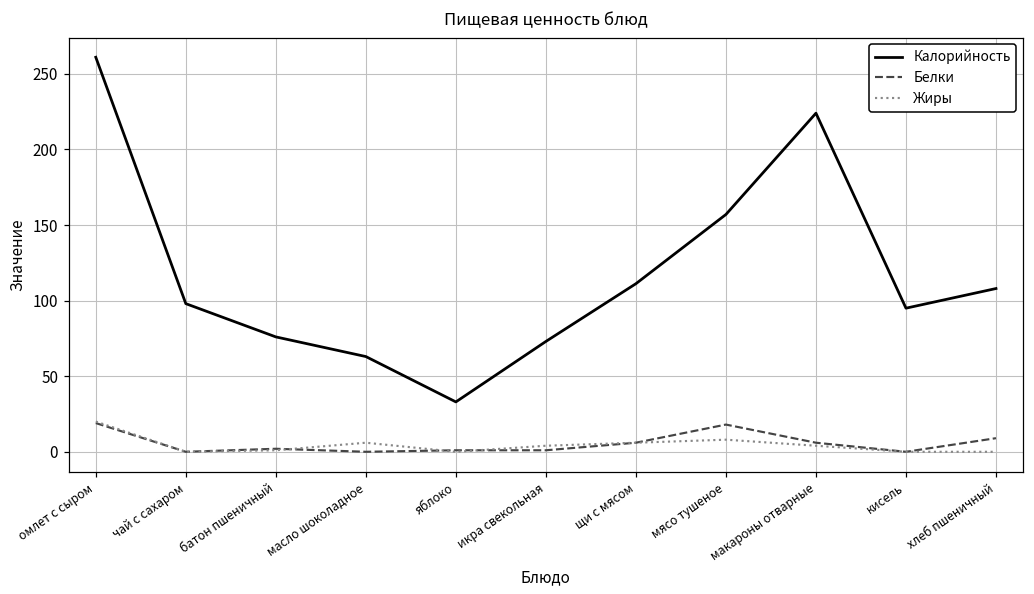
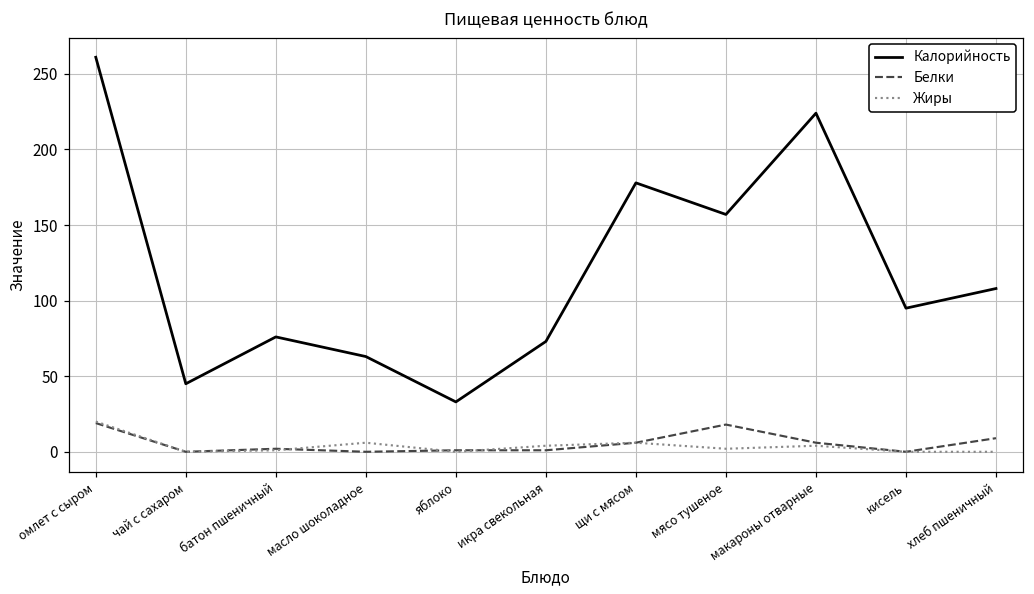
Калорийность, чай с сахаром: 98 -> 45
Калорийность, щи с мясом: 111 -> 178
Жиры, мясо тушеное: 8 -> 2
